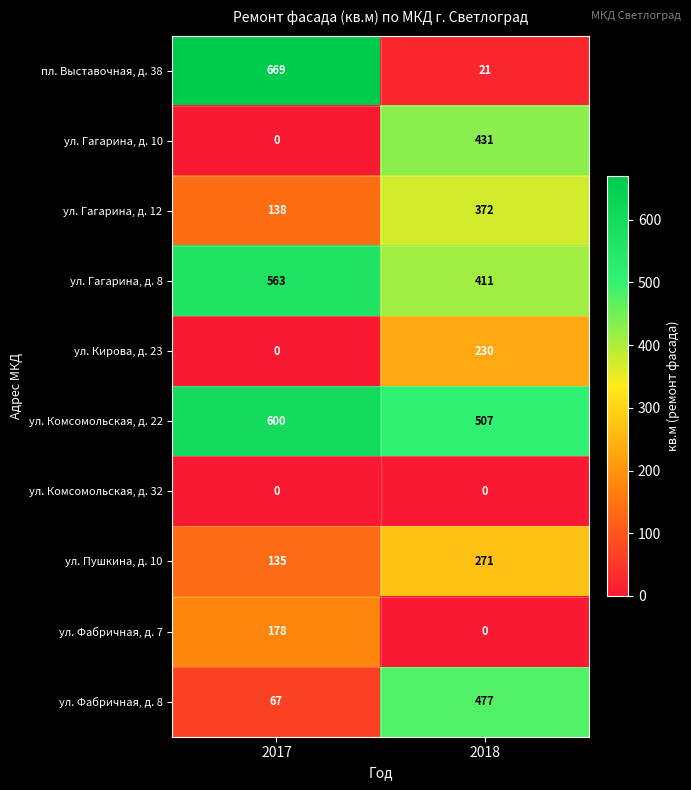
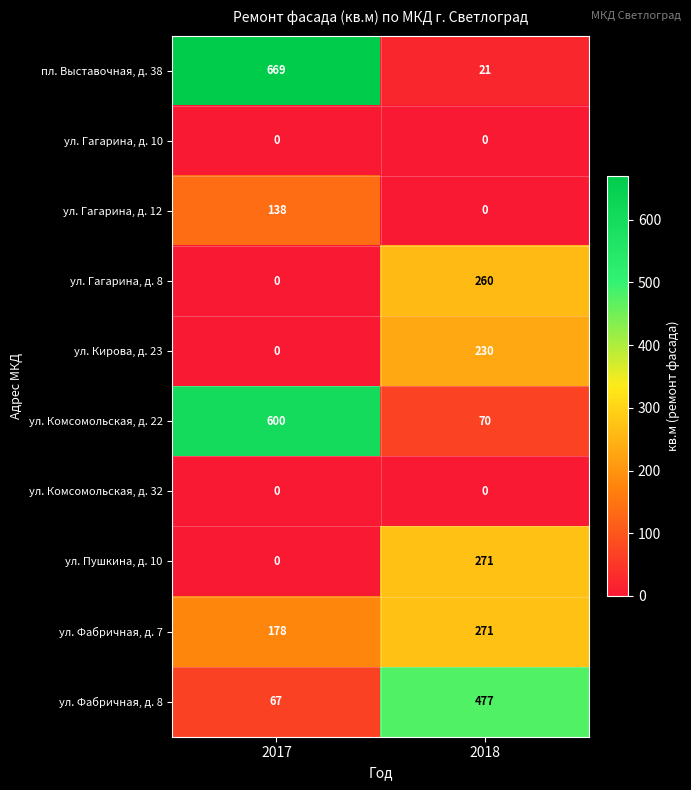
ул. Гагарина, д. 10, 2018: 431 -> 0
ул. Гагарина, д. 12, 2018: 372 -> 0
ул. Гагарина, д. 8, 2017: 563 -> 0
ул. Гагарина, д. 8, 2018: 411 -> 260
ул. Комсомольская, д. 22, 2018: 507 -> 70
ул. Пушкина, д. 10, 2017: 135 -> 0
ул. Фабричная, д. 7, 2018: 0 -> 271
